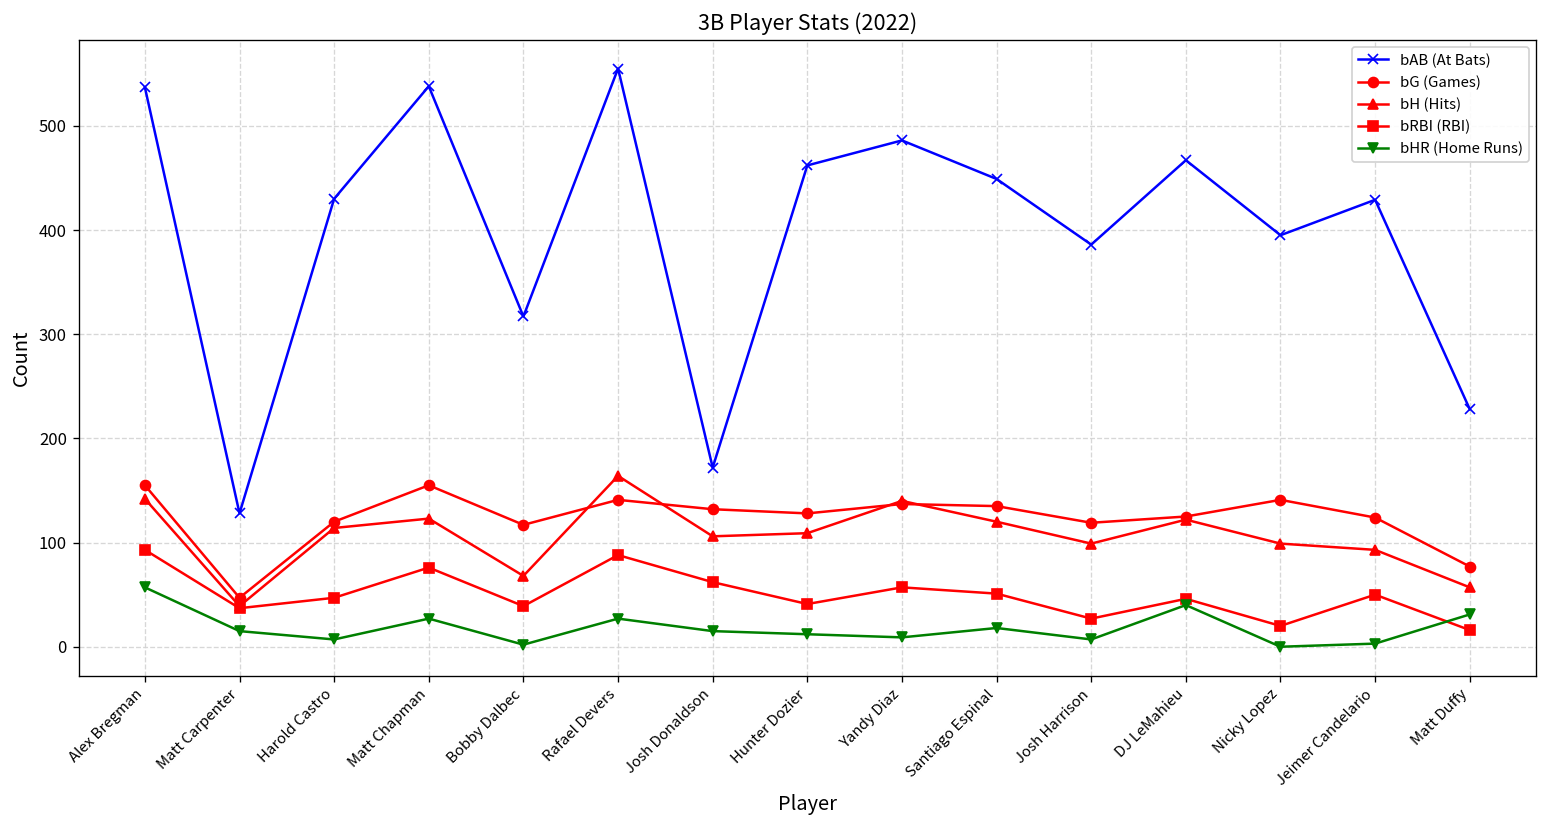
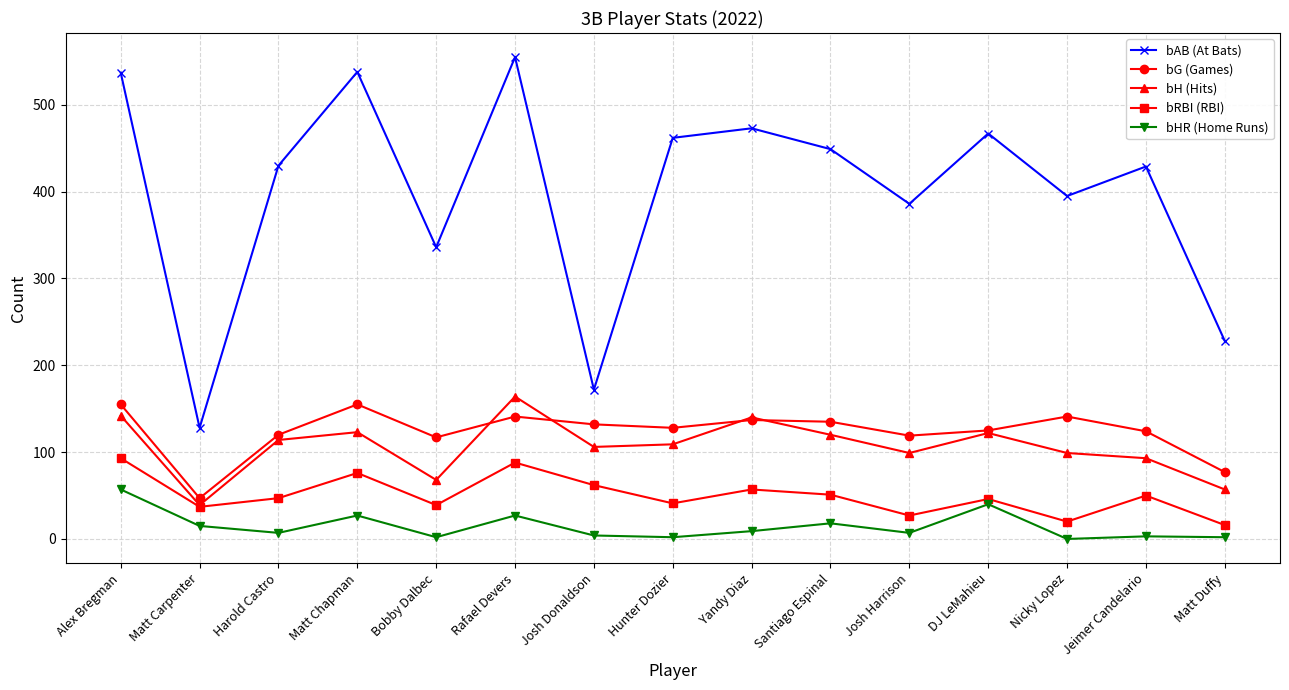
bAB (At Bats), Bobby Dalbec: 320 -> 340
bHR (Home Runs), Josh Donaldson: 20 -> 0
bHR (Home Runs), Hunter Dozier: 10 -> 0
bAB (At Bats), Yandy Diaz: 490 -> 470
bHR (Home Runs), Matt Duffy: 30 -> 0
